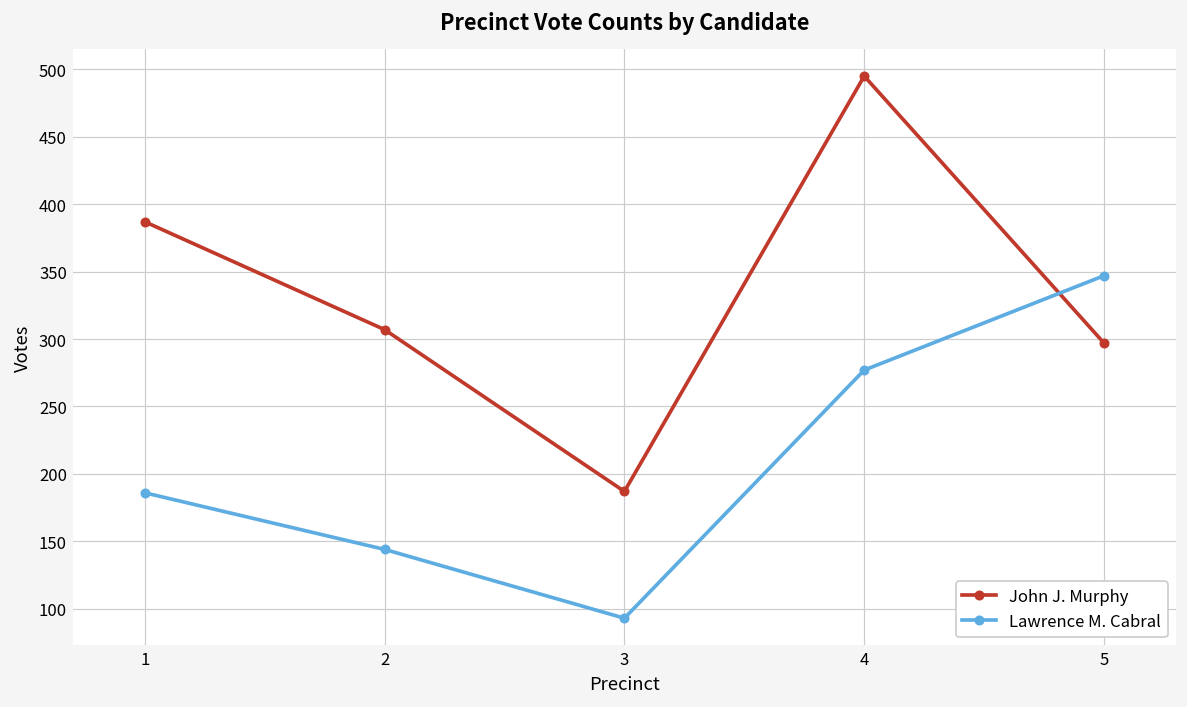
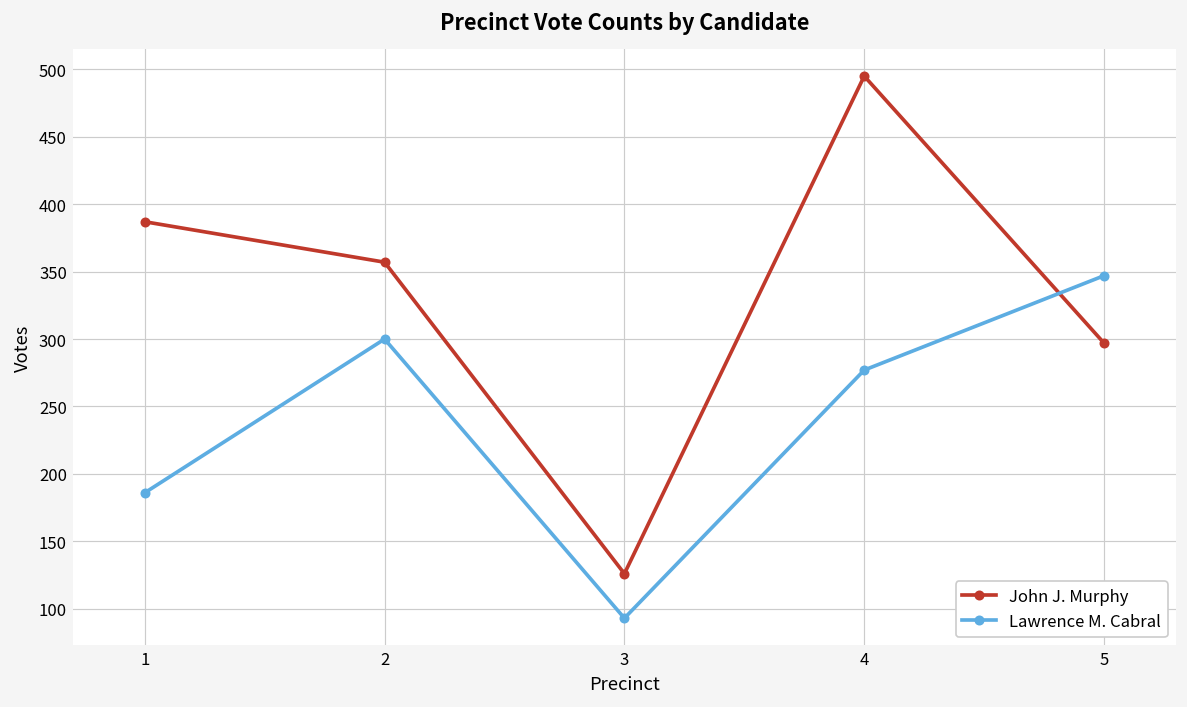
John J. Murphy, 2: 307 -> 357
Lawrence M. Cabral, 2: 144 -> 300
John J. Murphy, 3: 187 -> 126
